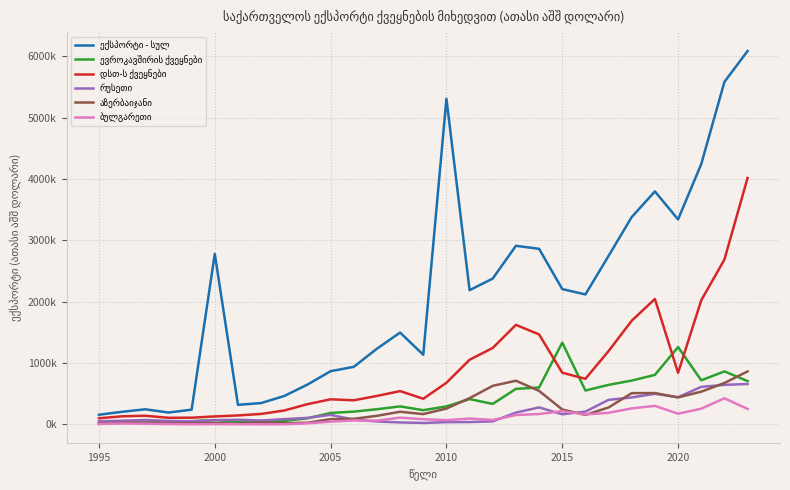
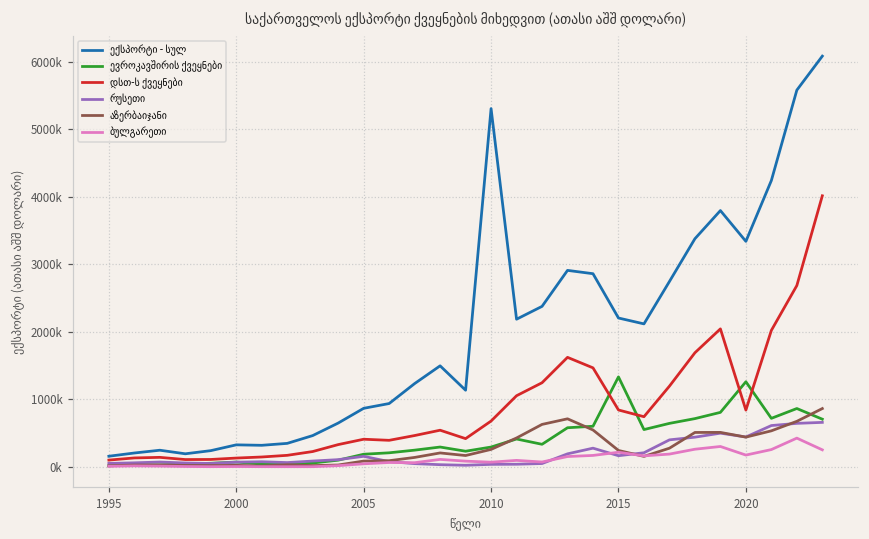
ექსპორტი - სულ, 2000: 2800000 -> 300000
